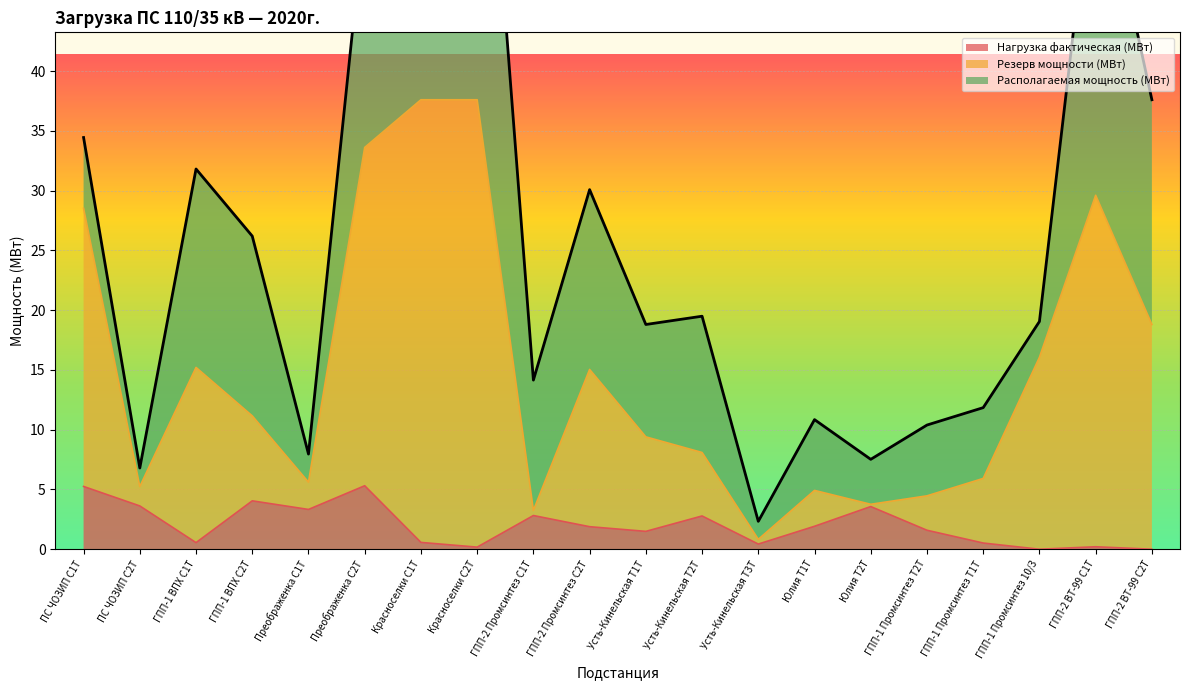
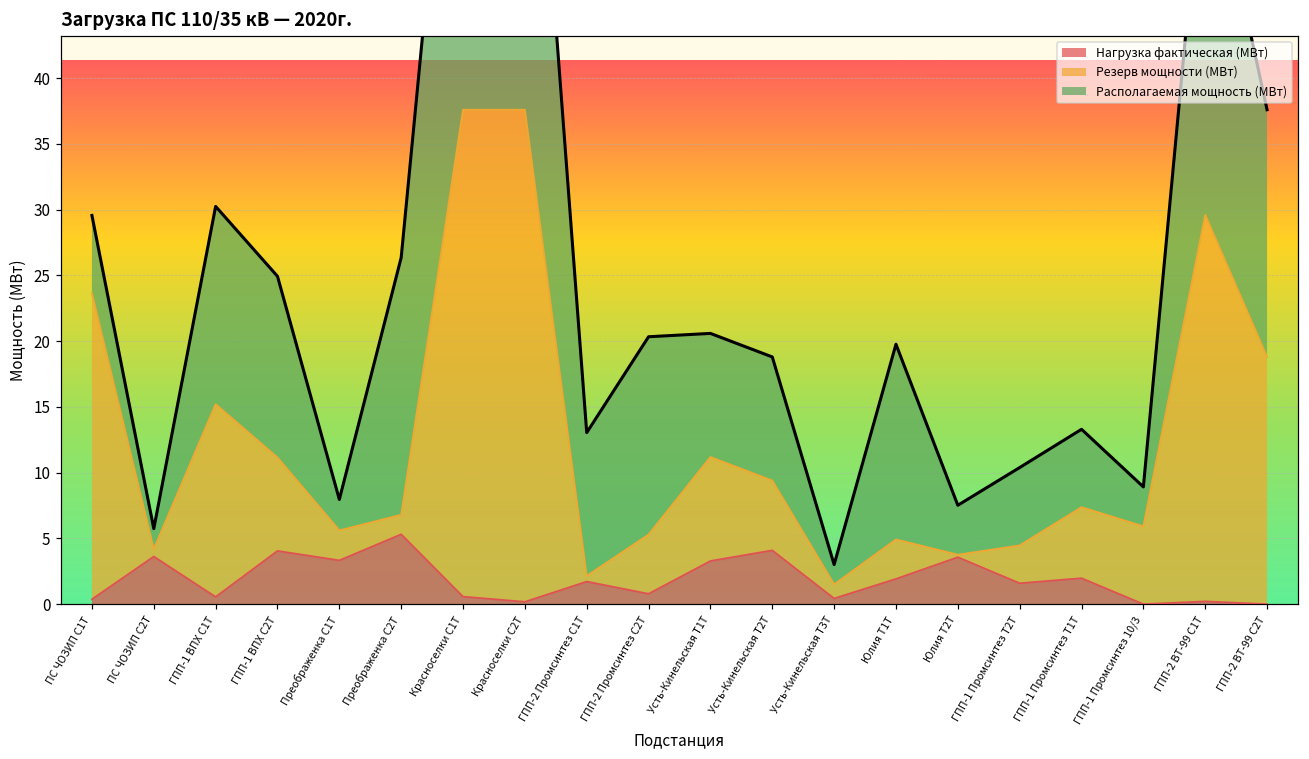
Нагрузка фактическая (МВт), ПС ЧОЗИП С1Т: 5.3 -> 0.4
Резерв мощности (МВт), ПС ЧОЗИП С2Т: 1.6 -> 0.6
Располагаемая мощность (МВт), ГПП-1 ВПХ С1Т: 16.6 -> 15.0
Располагаемая мощность (МВт), ГПП-1 ВПХ С2Т: 15.0 -> 13.8
Резерв мощности (МВт), Преображенка С2Т: 28.3 -> 1.5
Нагрузка фактическая (МВт), ГПП-2 Промсинтез С1Т: 2.8 -> 1.7
Нагрузка фактическая (МВт), ГПП-2 Промсинтез С2Т: 1.9 -> 0.8
Резерв мощности (МВт), ГПП-2 Промсинтез С2Т: 13.2 -> 4.5
Нагрузка фактическая (МВт), Усть-Кинельская Т1Т: 1.5 -> 3.3
Нагрузка фактическая (МВт), Усть-Кинельская Т2Т: 2.8 -> 4.1
Располагаемая мощность (МВт), Усть-Кинельская Т2Т: 11.4 -> 9.4
Резерв мощности (МВт), Усть-Кинельская Т3Т: 0.4 -> 1.1
Располагаемая мощность (МВт), Юлия Т1Т: 5.9 -> 14.8
Нагрузка фактическая (МВт), ГПП-1 Промсинтез Т1Т: 0.5 -> 2.0
Резерв мощности (МВт), ГПП-1 Промсинтез 10/3: 16.1 -> 5.9
